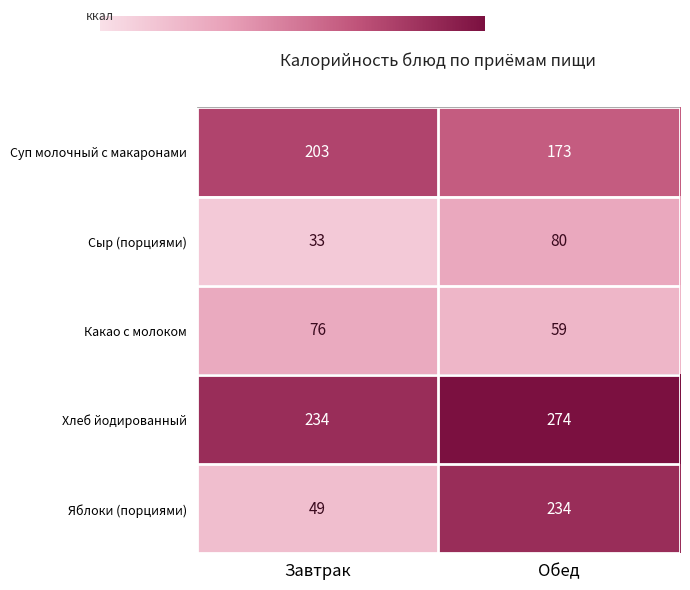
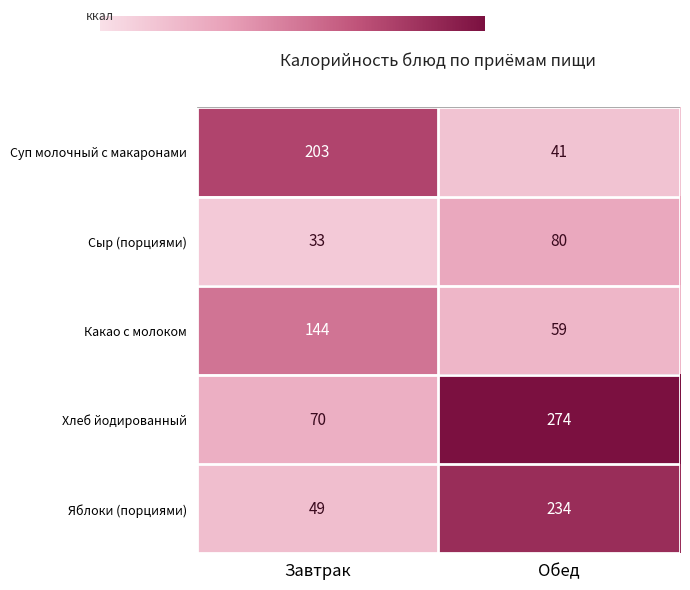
Суп молочный с макаронами, Обед: 173 -> 41
Какао с молоком, Завтрак: 76 -> 144
Хлеб йодированный, Завтрак: 234 -> 70
